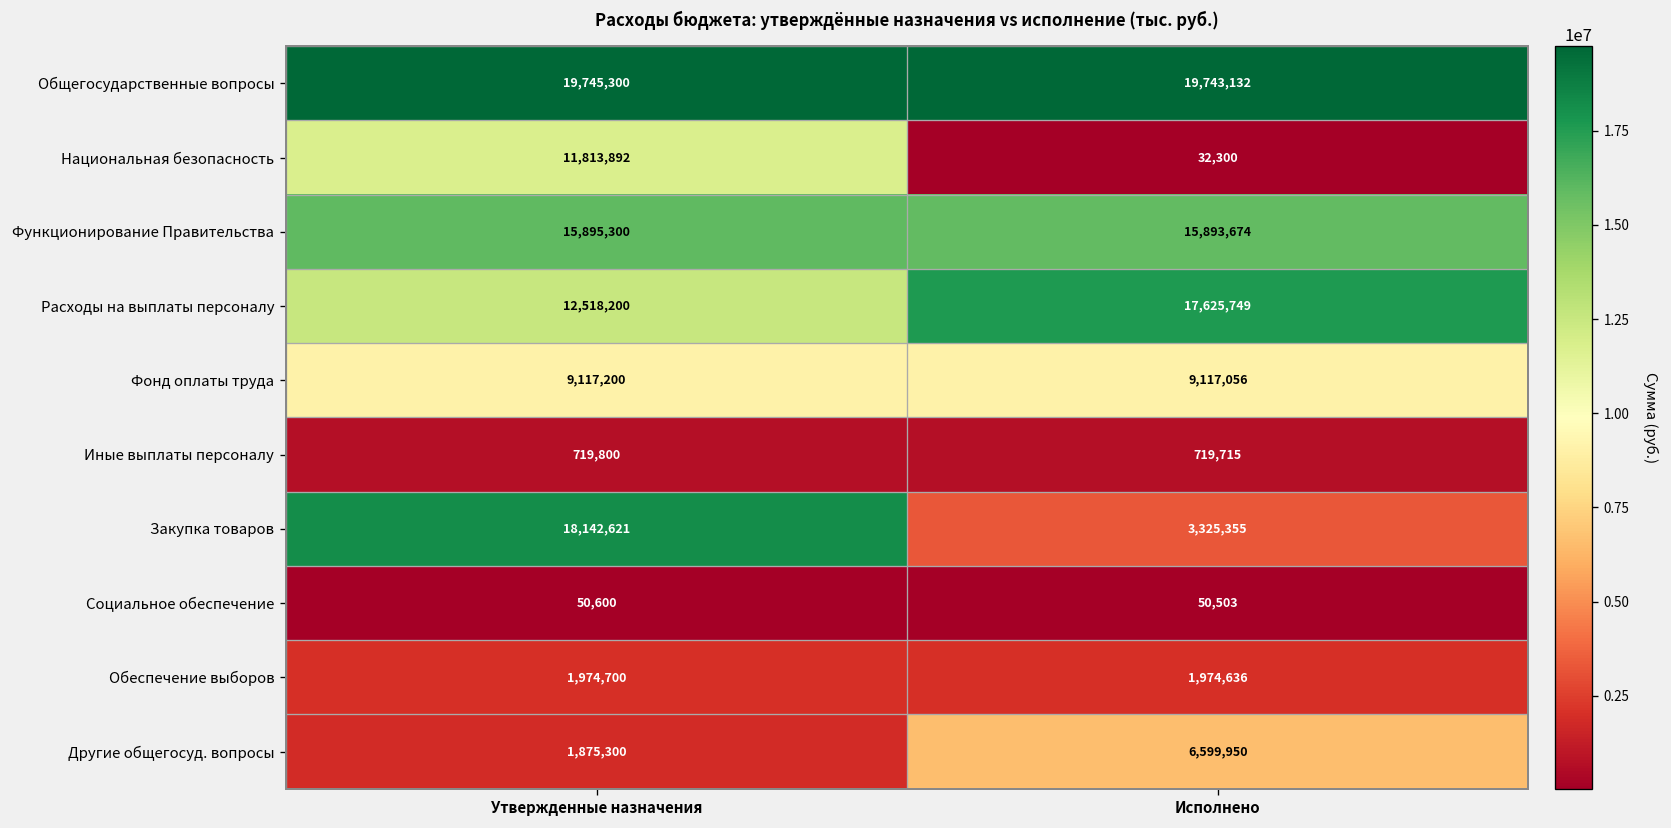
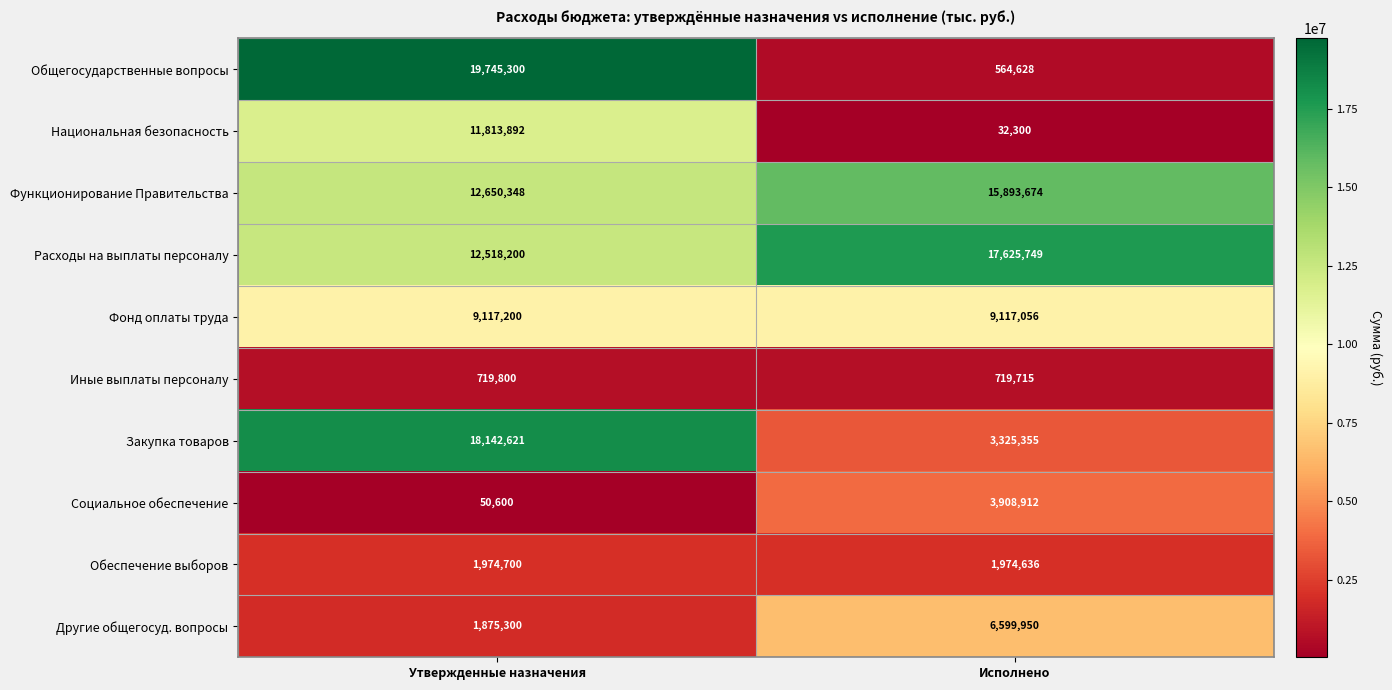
Общегосударственные вопросы, Исполнено: 19,743,132 -> 564,628
Функционирование Правительства, Утвержденные назначения: 15,895,300 -> 12,650,348
Социальное обеспечение, Исполнено: 50,503 -> 3,908,912
